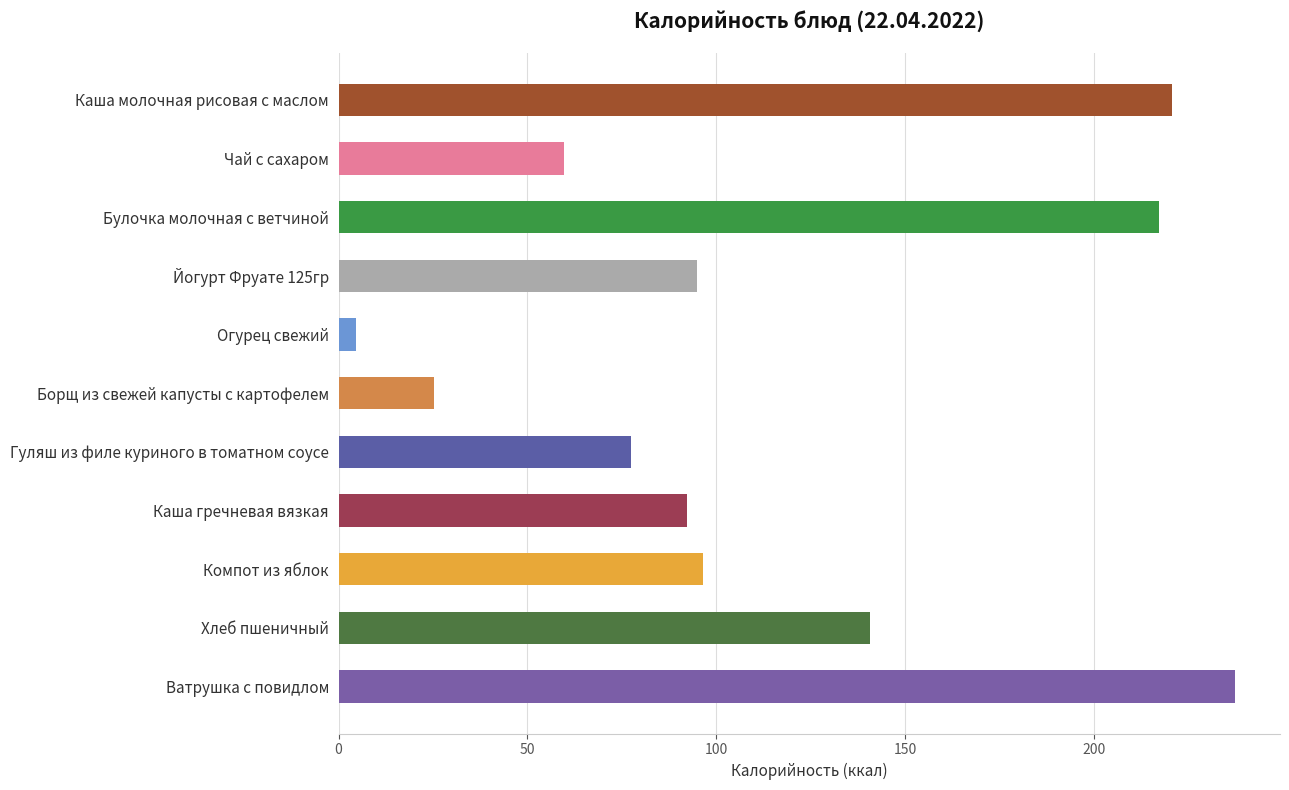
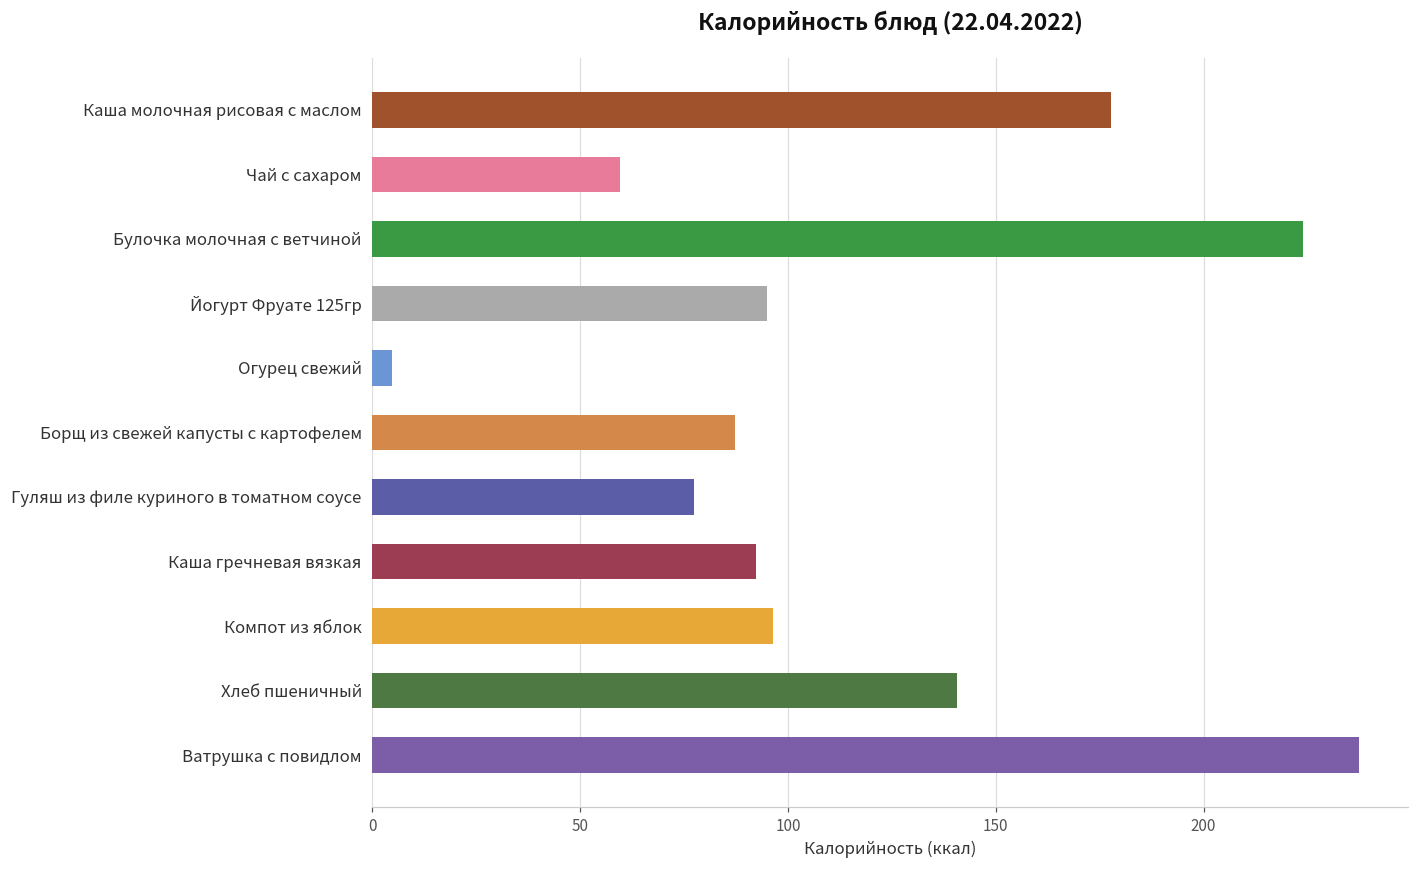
Каша молочная рисовая с маслом: 221 -> 178
Булочка молочная с ветчиной: 217 -> 224
Борщ из свежей капусты с картофелем: 25 -> 87
